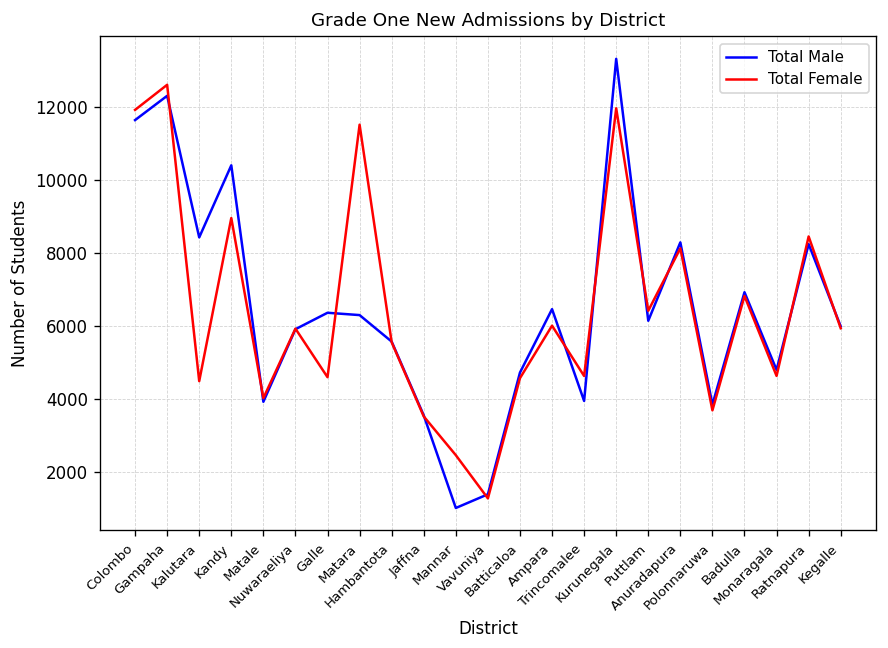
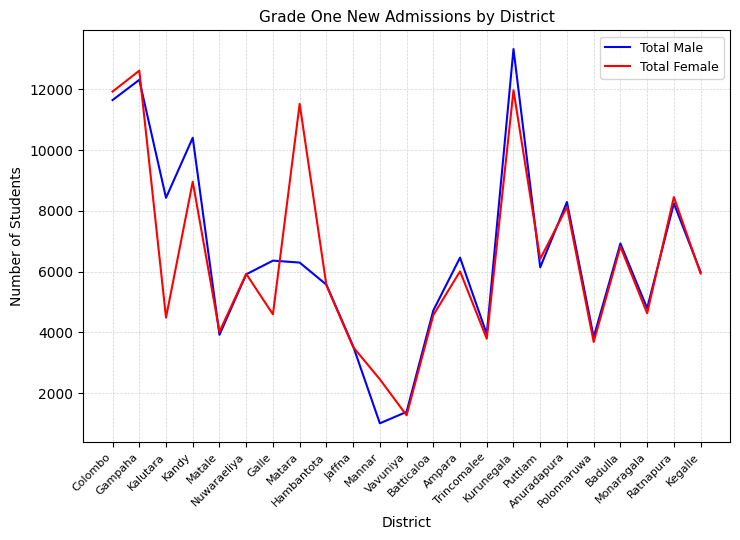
Total Female, Trincomalee: 4600 -> 3800
